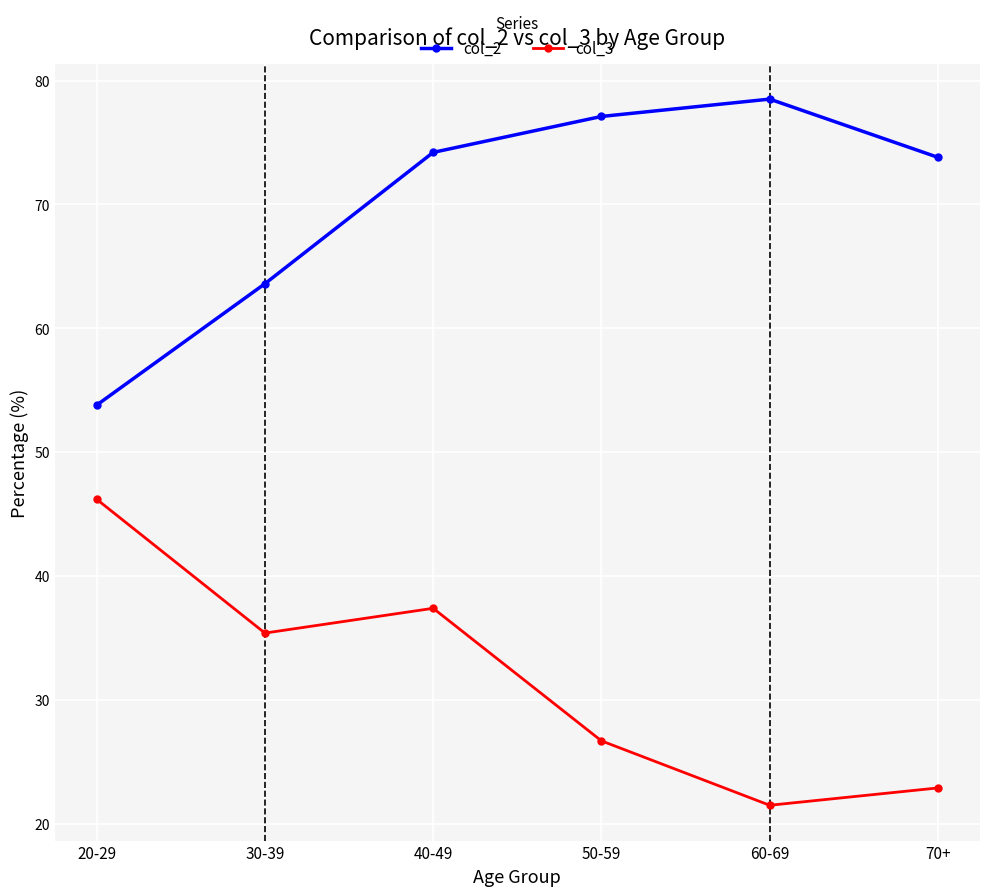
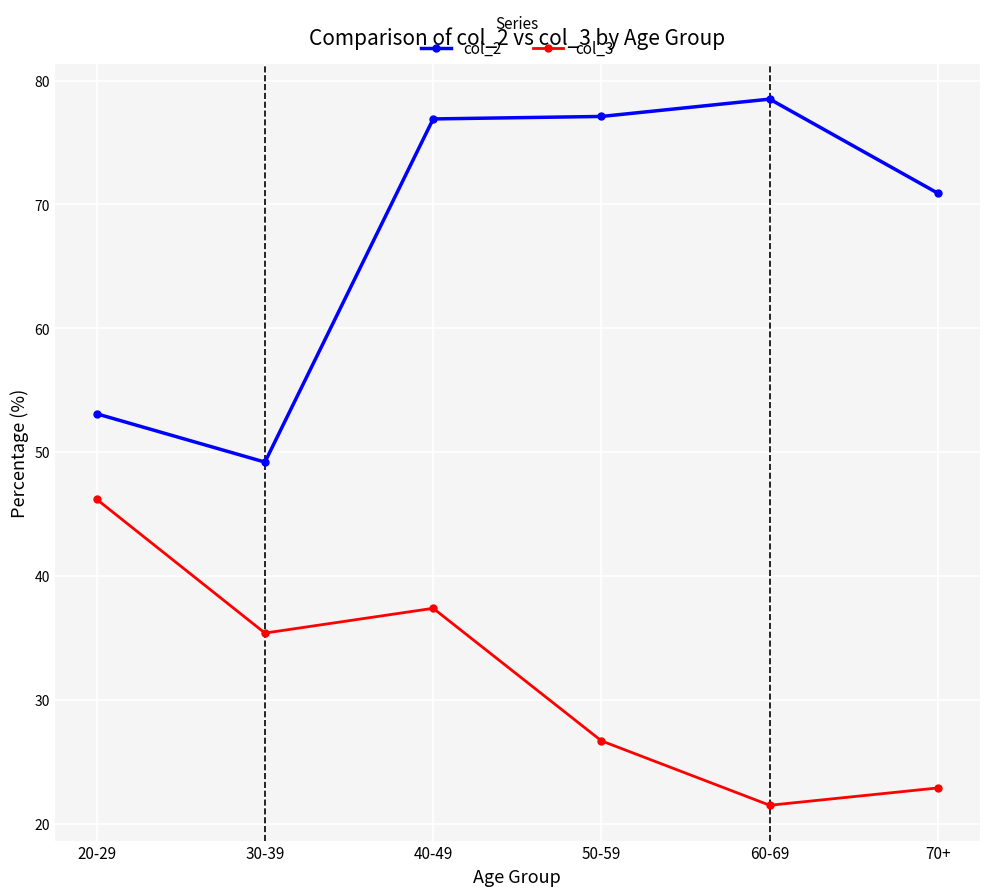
col_2, 20-29: 53.8 -> 53.1
col_2, 30-39: 63.6 -> 49.2
col_2, 40-49: 74.2 -> 76.9
col_2, 70+: 73.8 -> 70.9
